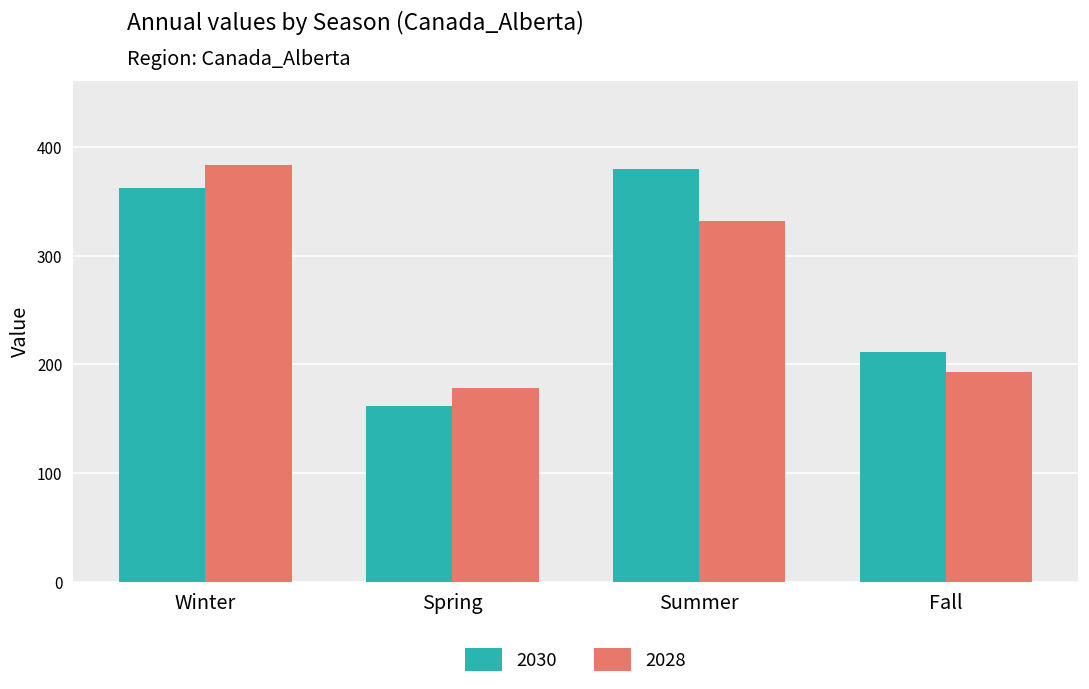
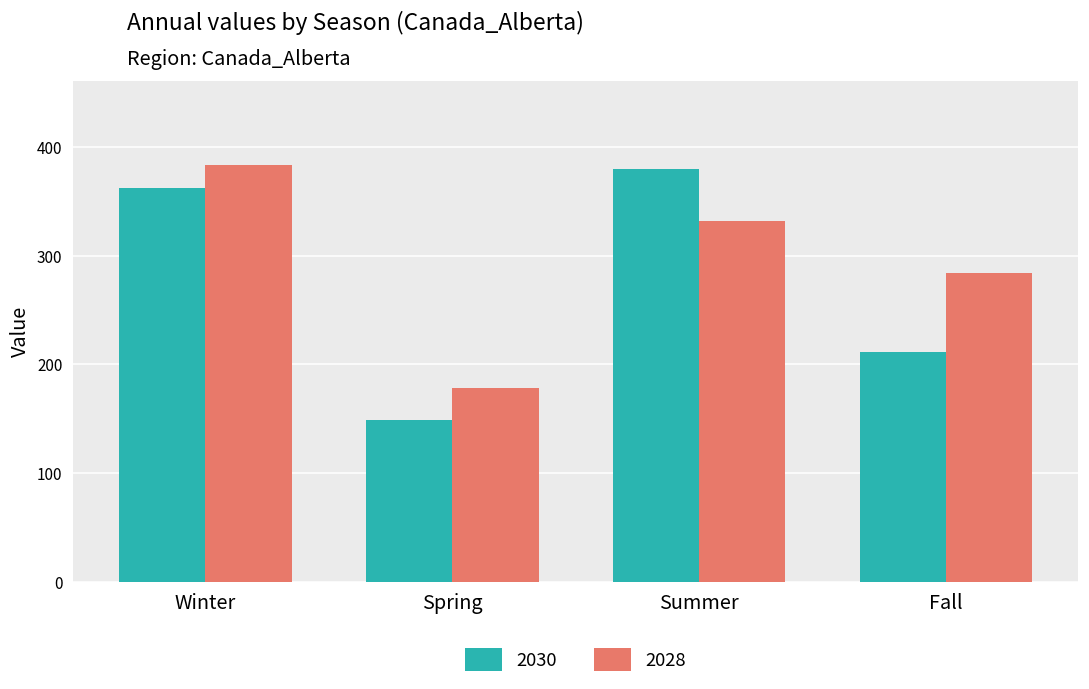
2030, Spring: 160 -> 150
2028, Fall: 190 -> 280
